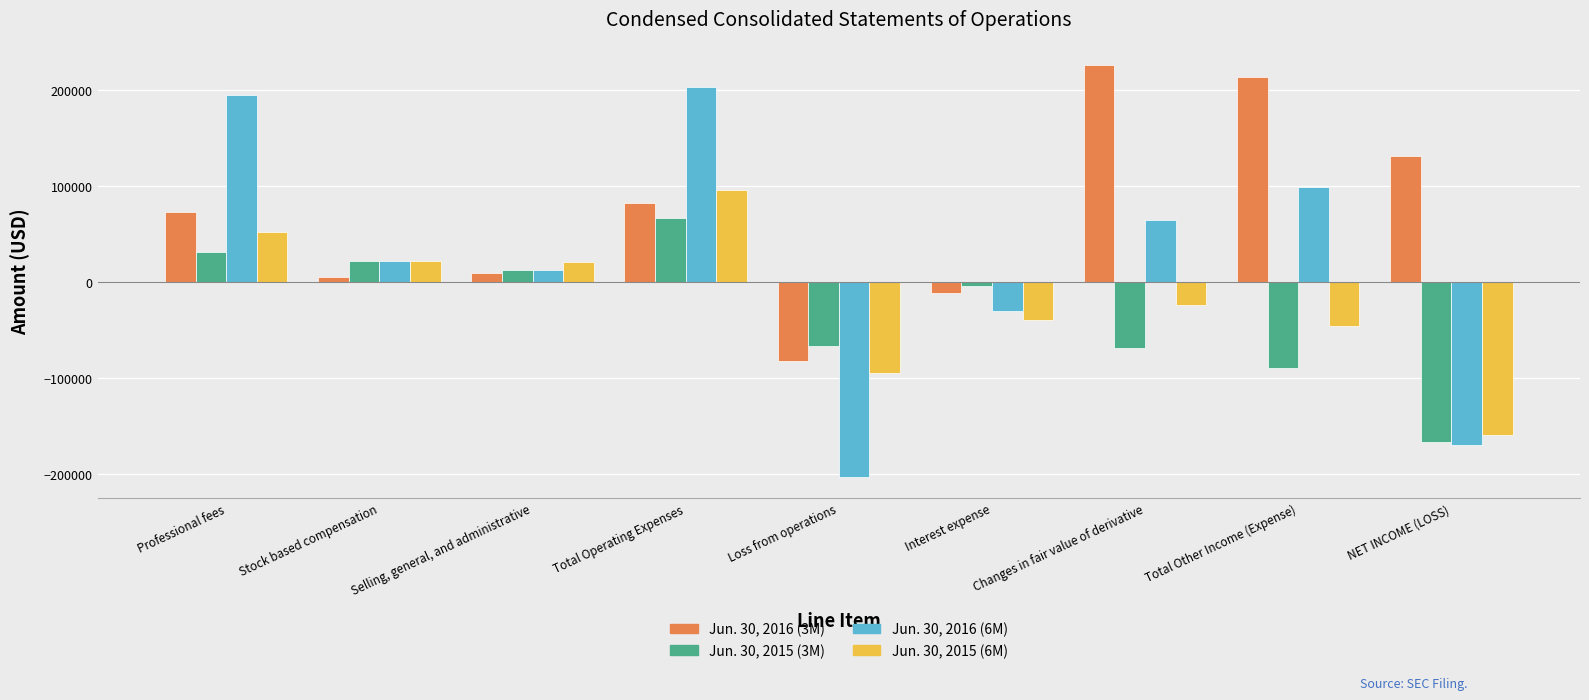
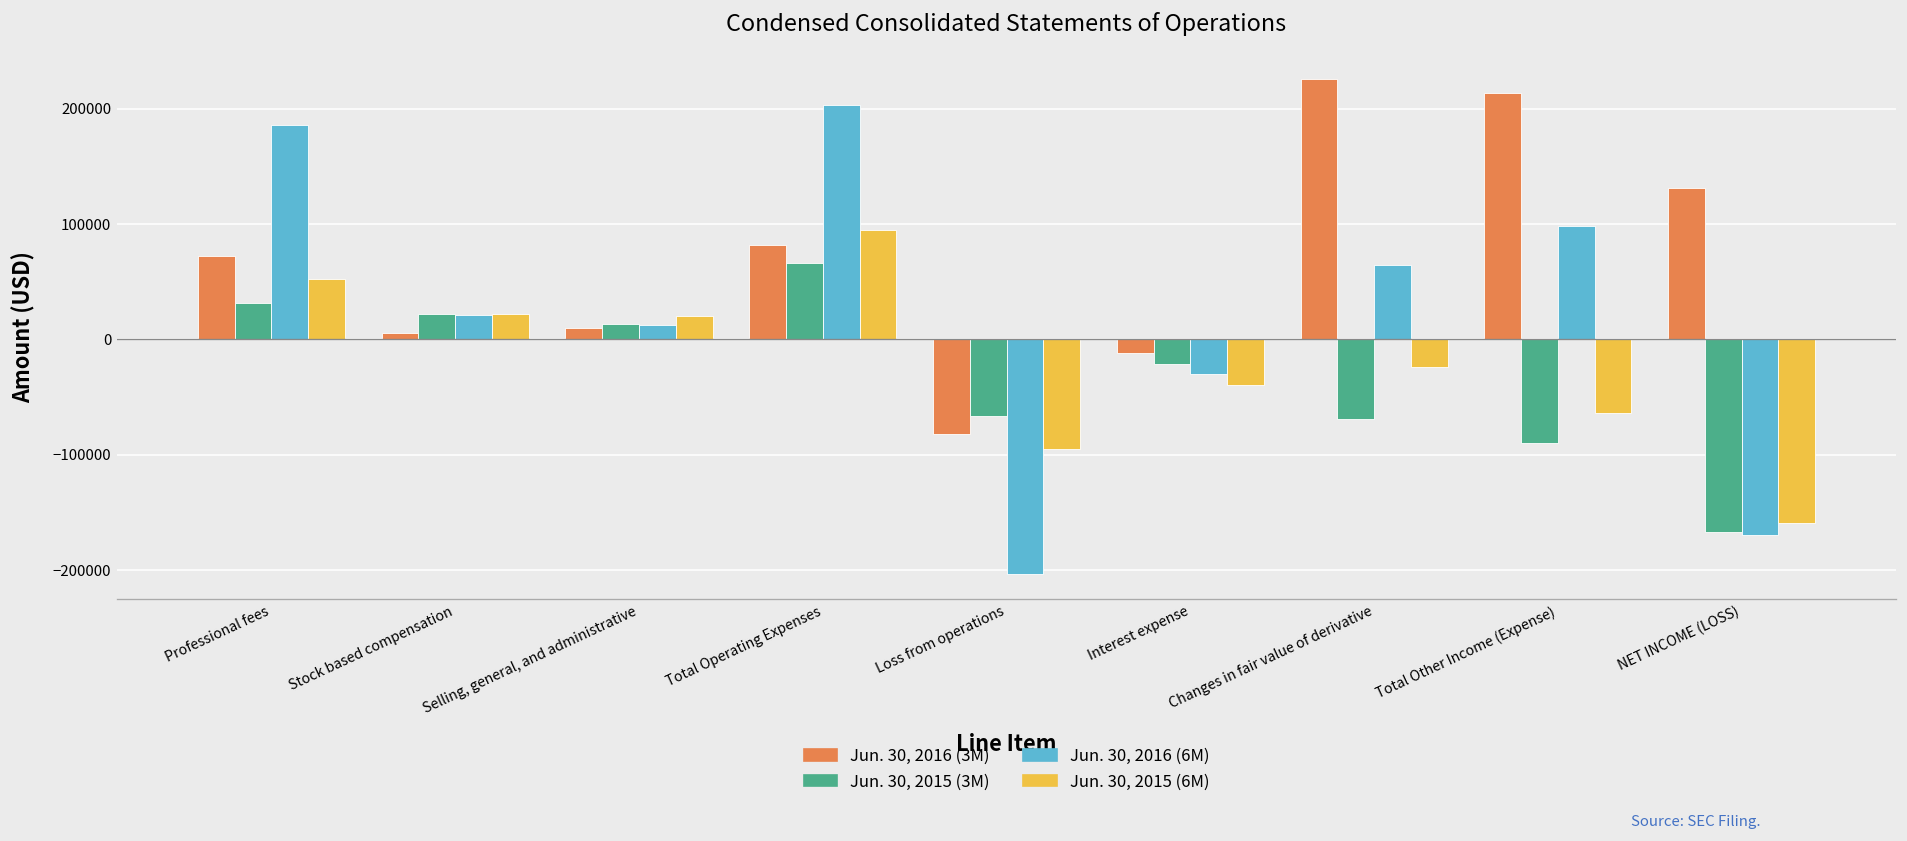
Jun. 30, 2016 (6M), Professional fees: 195000 -> 186000
Jun. 30, 2015 (3M), Interest expense: 0 -> -20000
Jun. 30, 2015 (6M), Total Other Income (Expense): -50000 -> -60000
